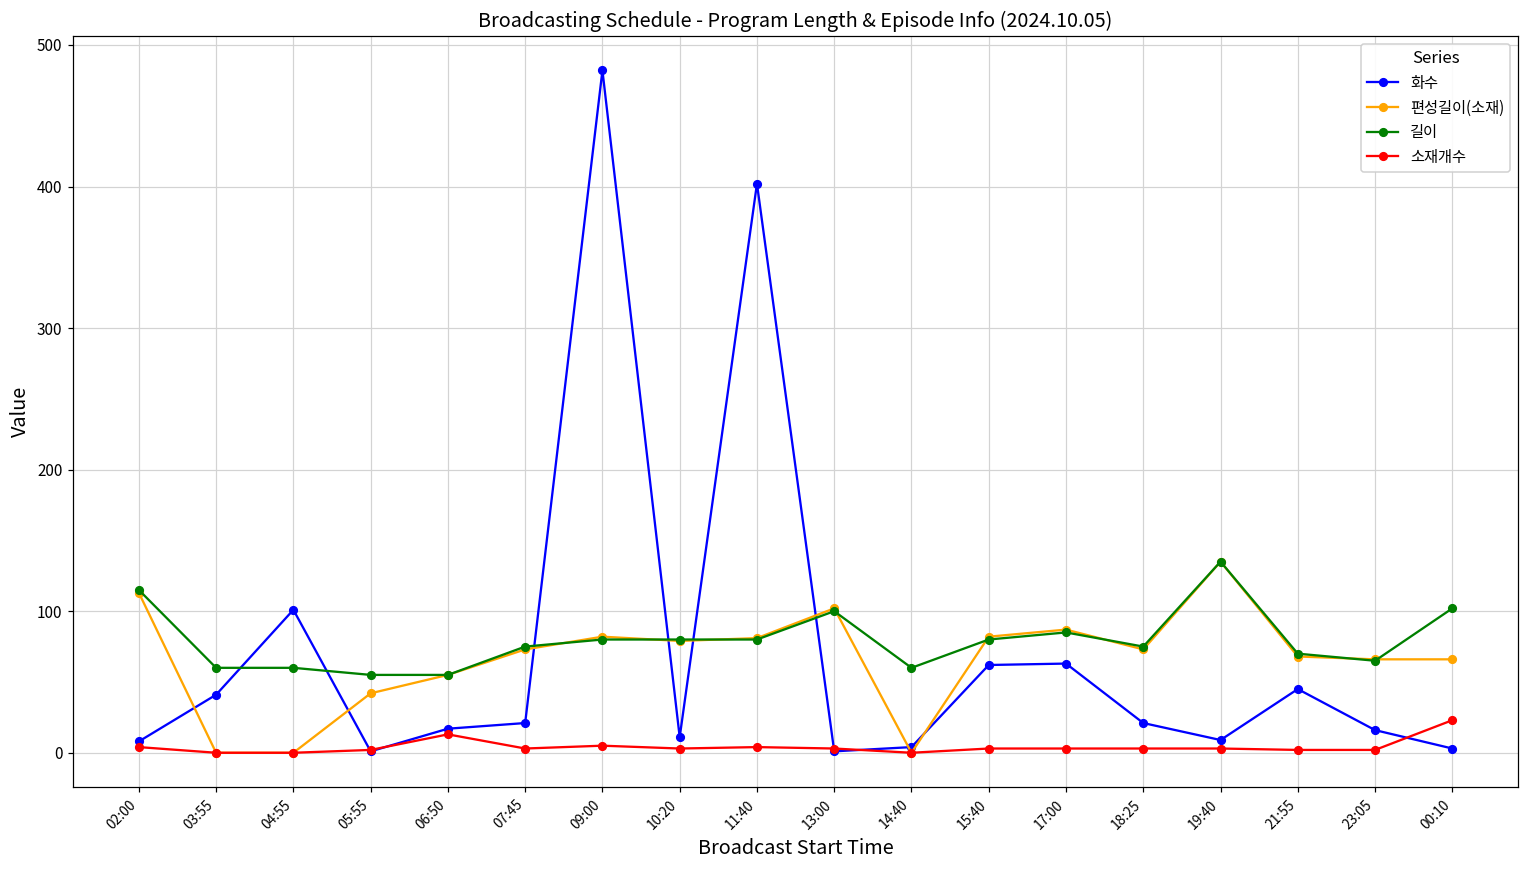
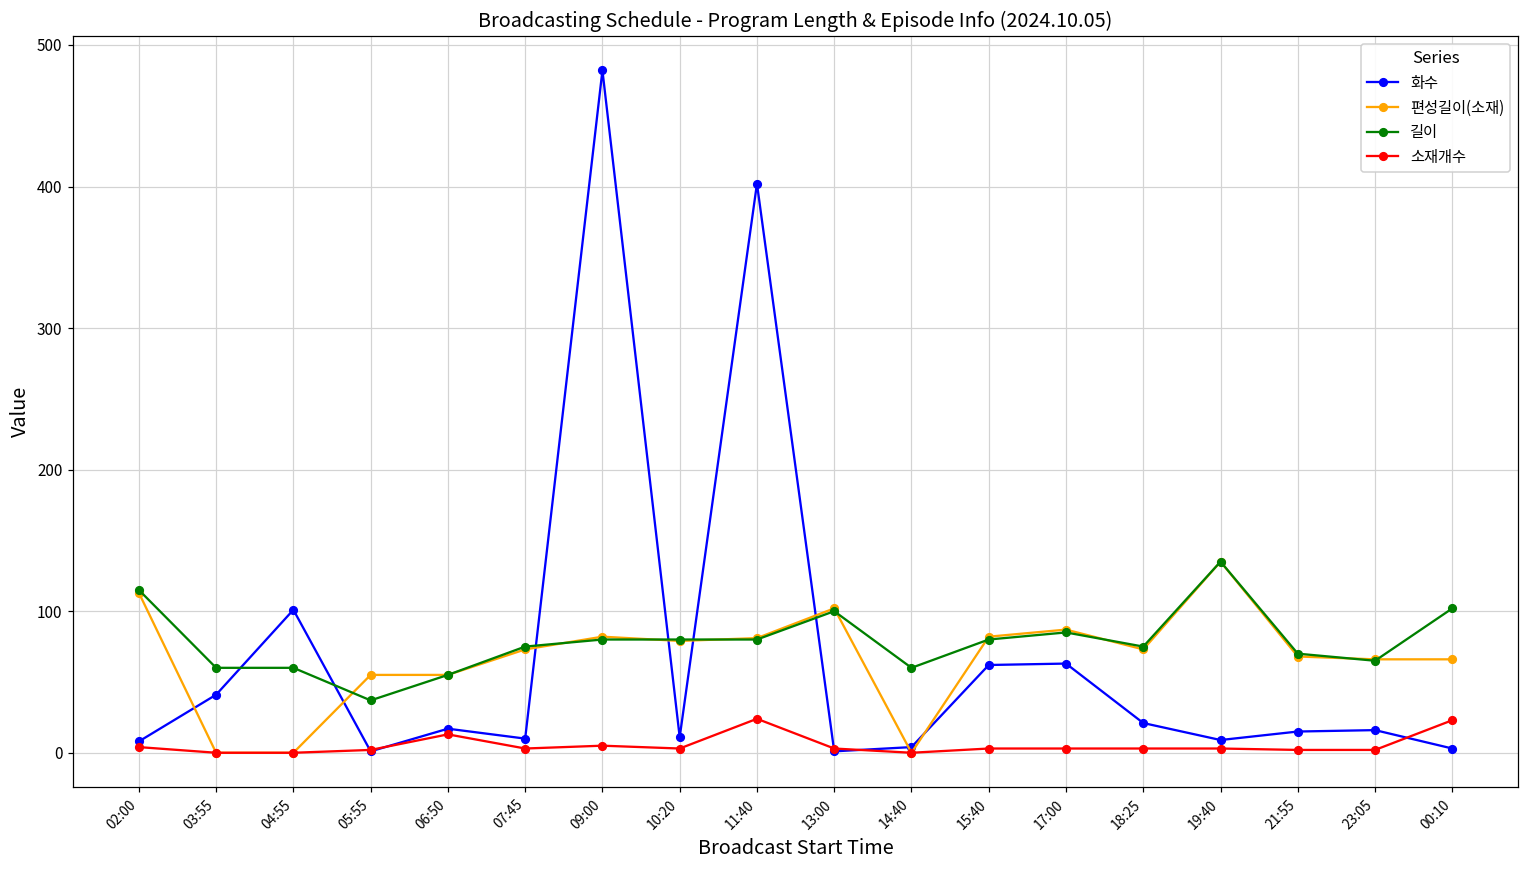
편성길이(소재), 05:55: 42 -> 55
길이, 05:55: 55 -> 37
화수, 07:45: 21 -> 10
소재개수, 11:40: 4 -> 24
화수, 21:55: 45 -> 15
